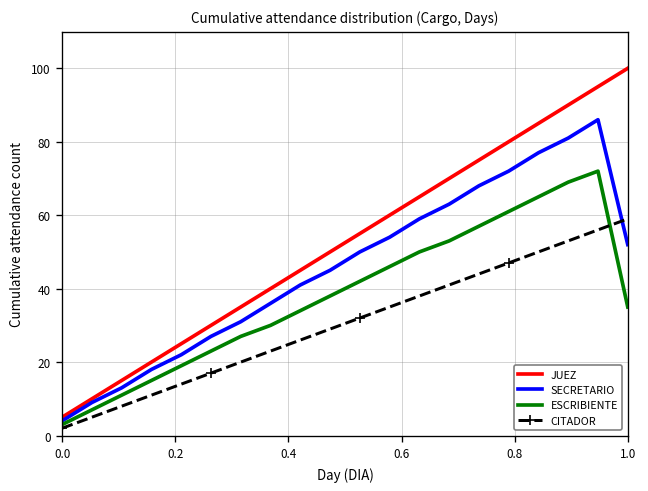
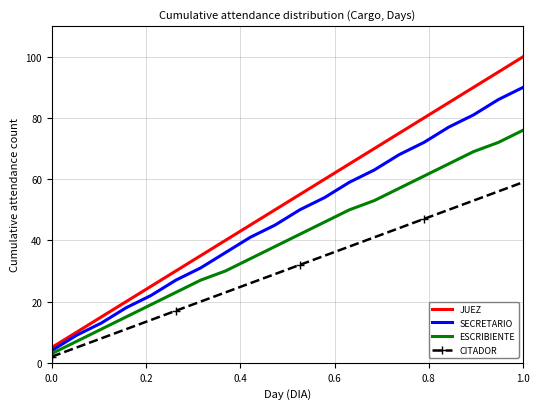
SECRETARIO, 1.0: 52 -> 90
ESCRIBIENTE, 1.0: 35 -> 76
